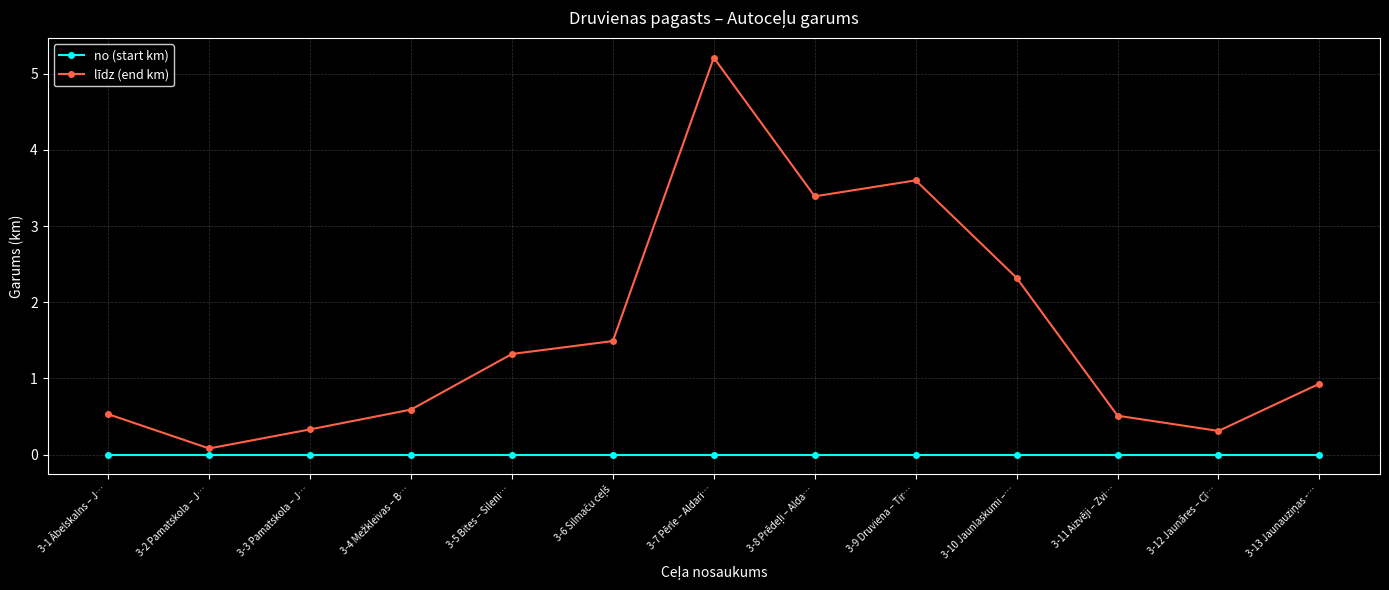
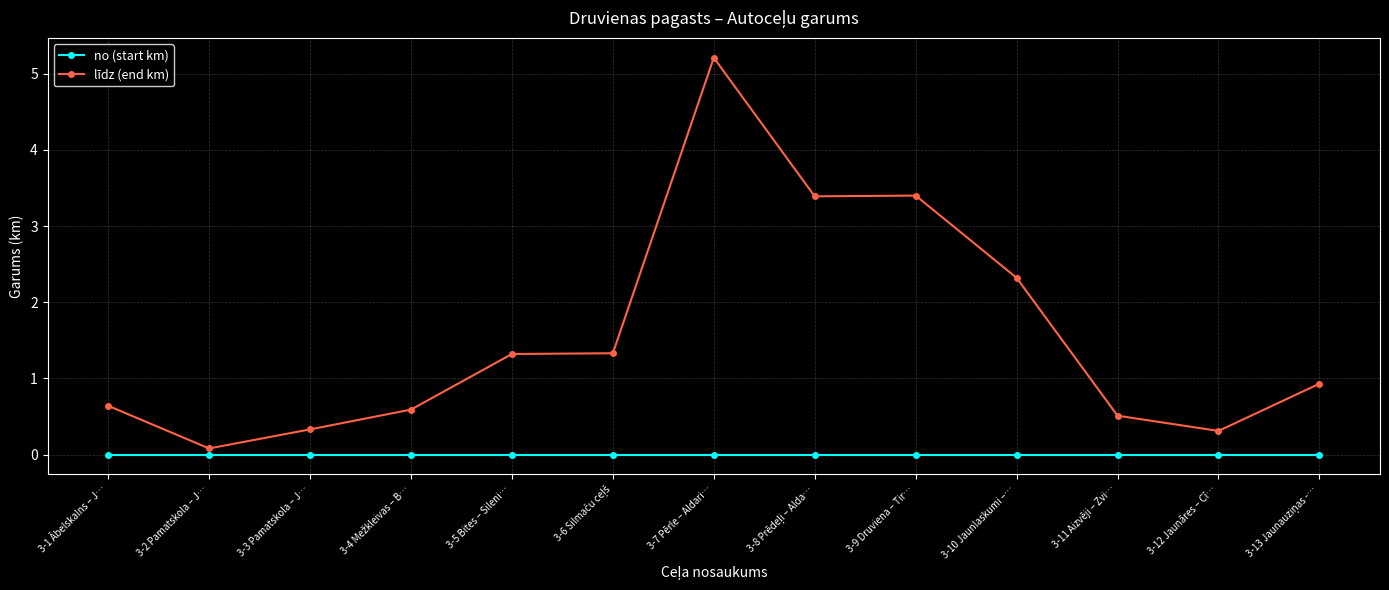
līdz (end km), 3-1 Ābelskalns – J…: 0.5 -> 0.6
līdz (end km), 3-6 Silmaču ceļš: 1.5 -> 1.3
līdz (end km), 3-9 Druviena – Tir…: 3.6 -> 3.4
